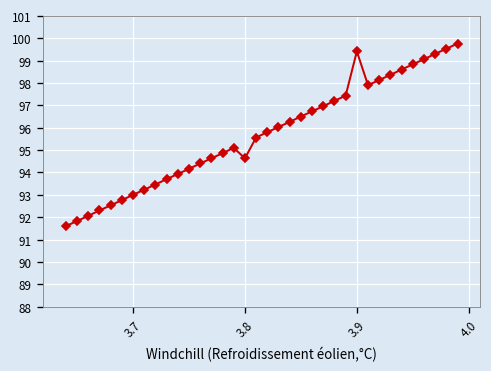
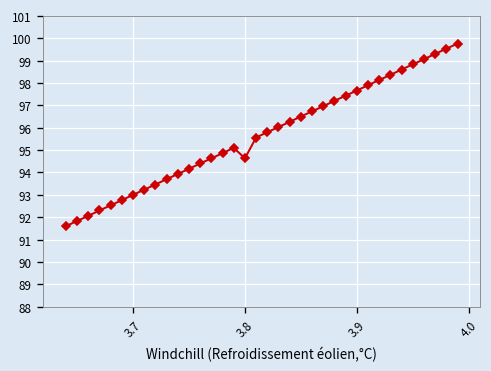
3.9: 99.4 -> 97.7
